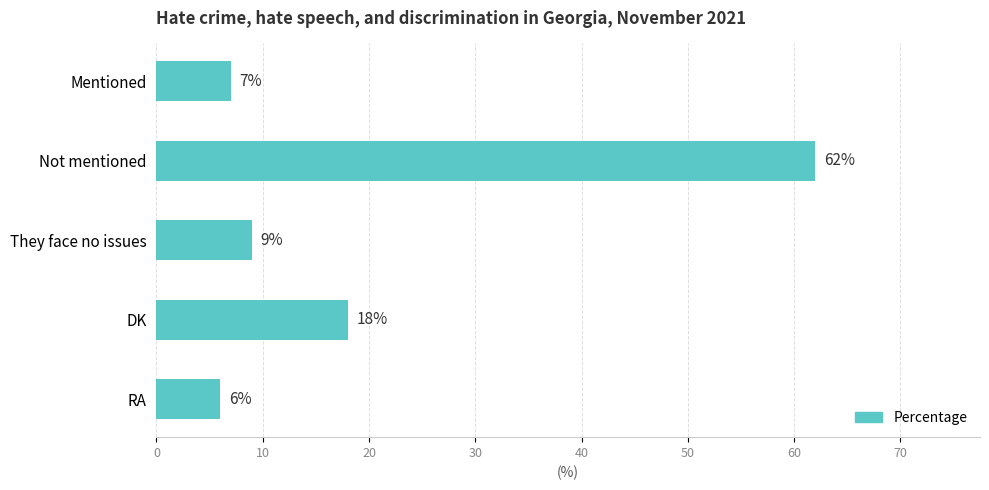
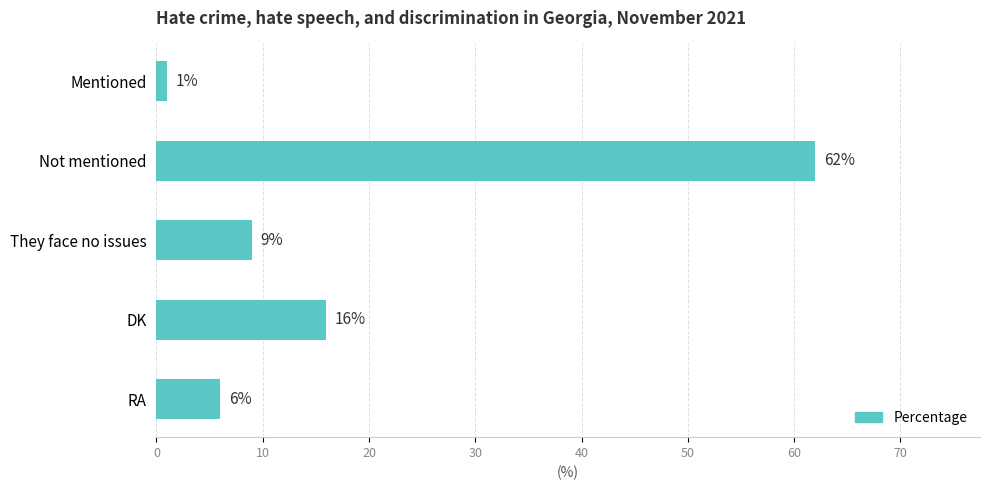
Mentioned: 7% -> 1%
DK: 18% -> 16%
